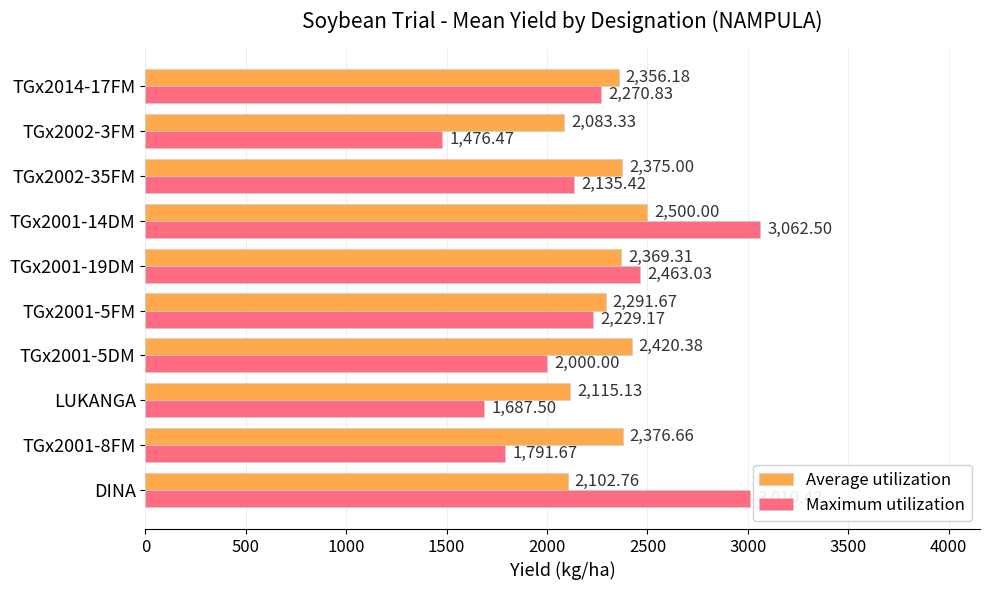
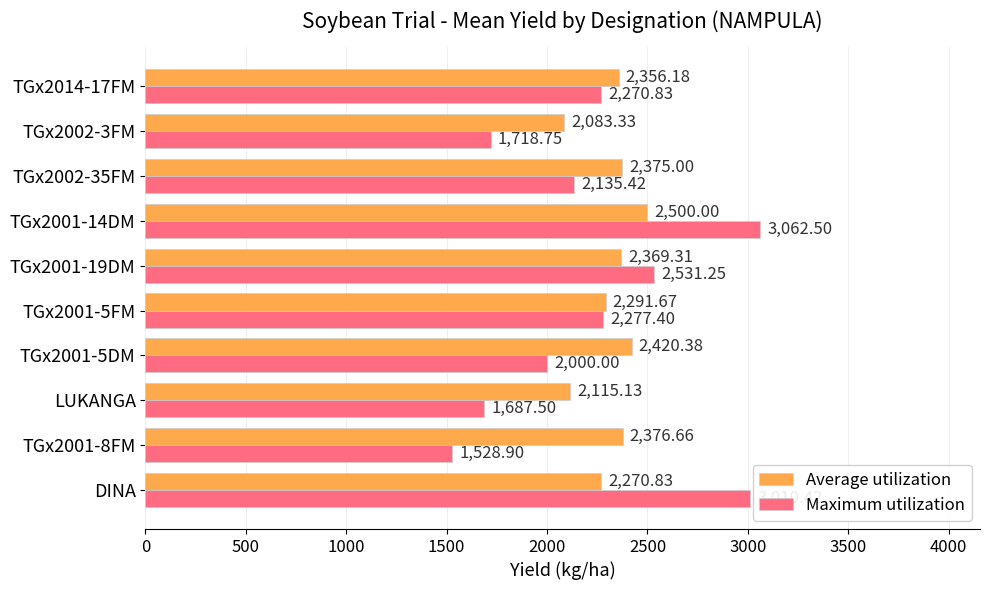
Maximum utilization, TGx2002-3FM: 1,476.47 -> 1,718.75
Maximum utilization, TGx2001-19DM: 2,463.03 -> 2,531.25
Maximum utilization, TGx2001-5FM: 2,229.17 -> 2,277.40
Maximum utilization, TGx2001-8FM: 1,791.67 -> 1,528.90
Average utilization, DINA: 2,102.76 -> 2,270.83
